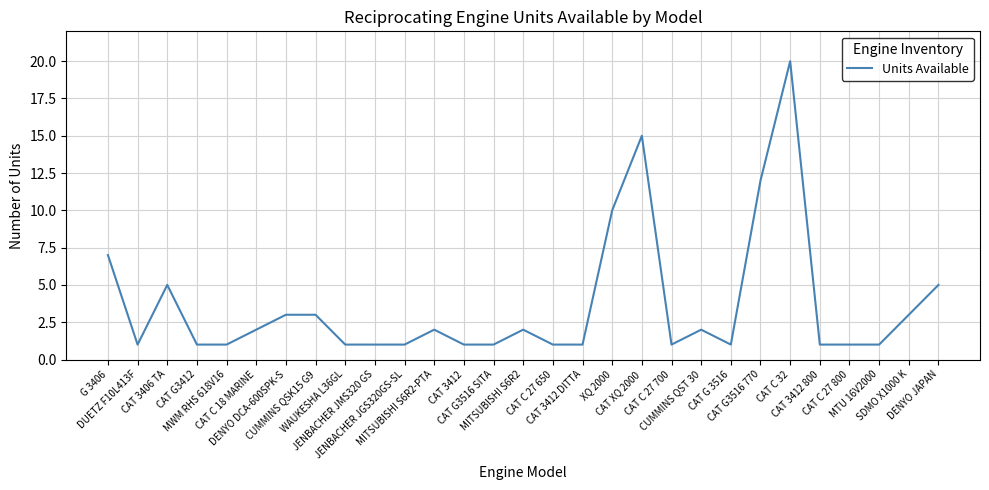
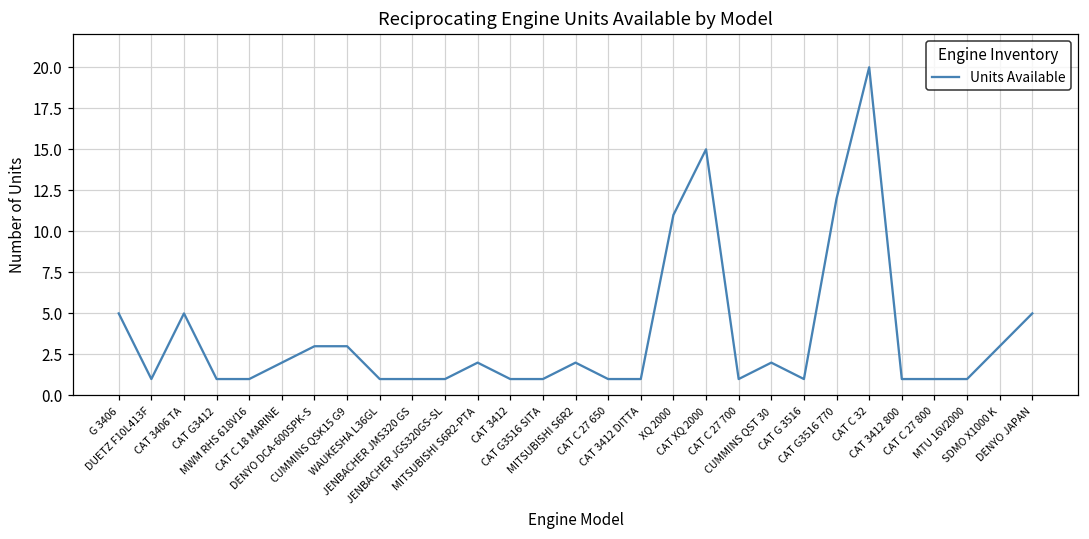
G 3406: 7 -> 5
XQ 2000: 10 -> 11
